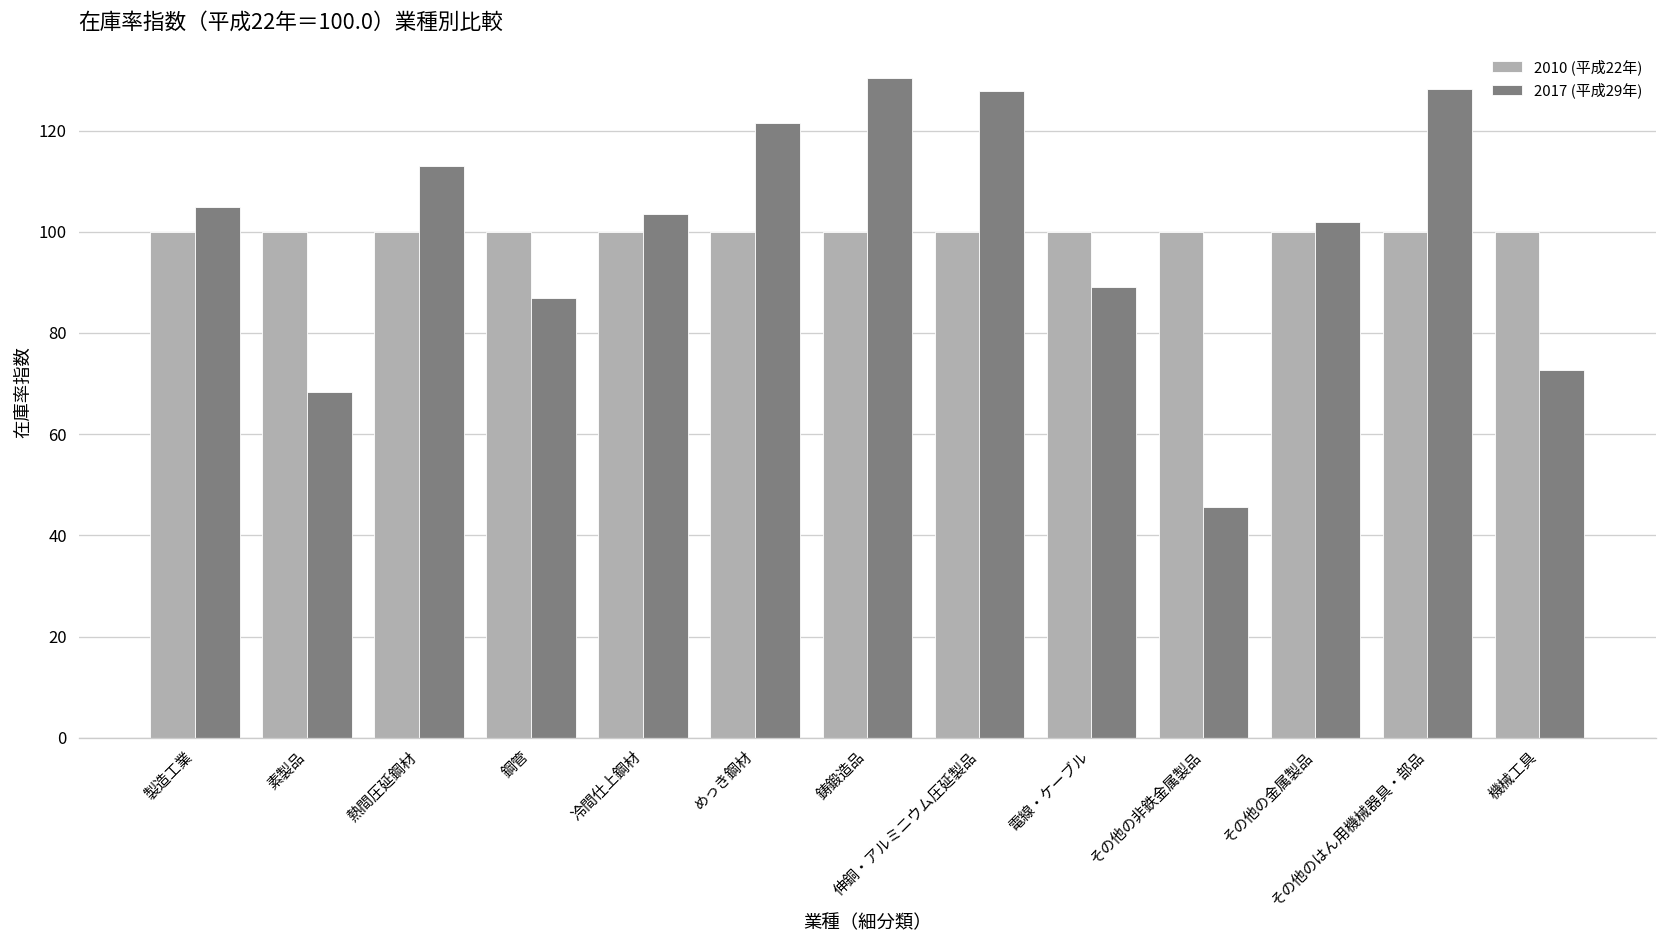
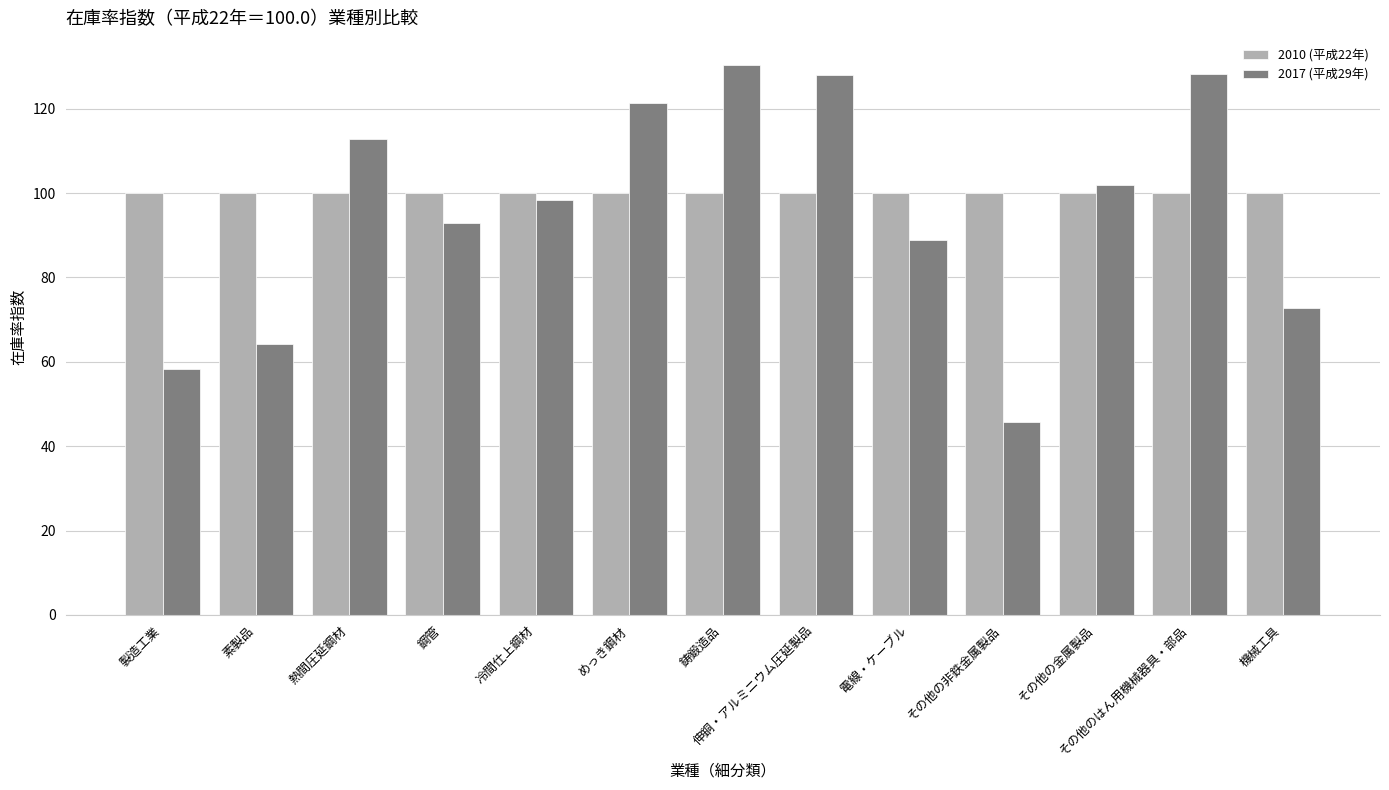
2017 (平成29年), 製造工業: 105 -> 58
2017 (平成29年), 素製品: 68 -> 64
2017 (平成29年), 鋼管: 87 -> 93
2017 (平成29年), 冷間仕上鋼材: 104 -> 98
